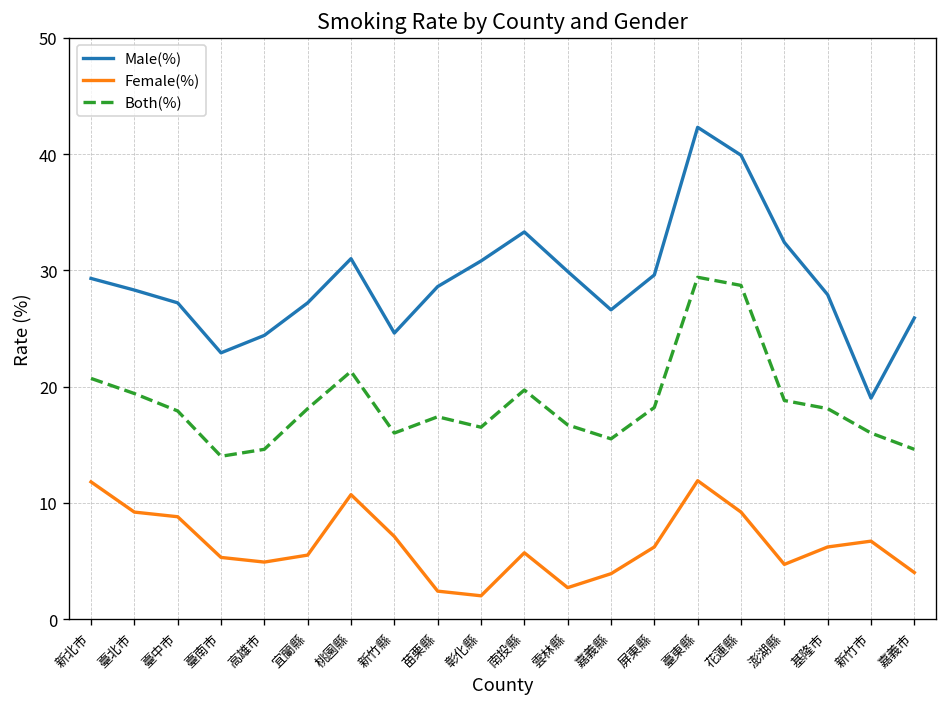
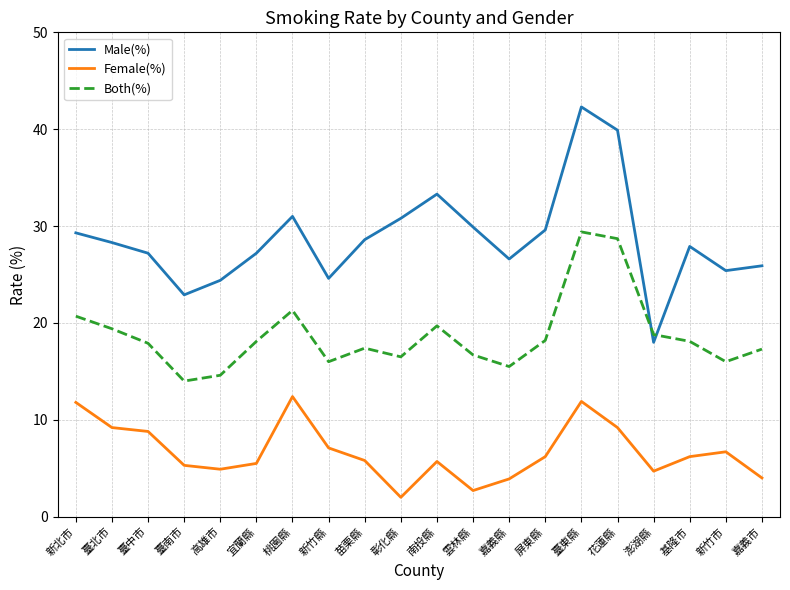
Female(%), 桃園縣: 11 -> 12
Female(%), 苗栗縣: 2 -> 6
Male(%), 澎湖縣: 32 -> 18
Male(%), 新竹市: 19 -> 25
Both(%), 嘉義市: 15 -> 17
